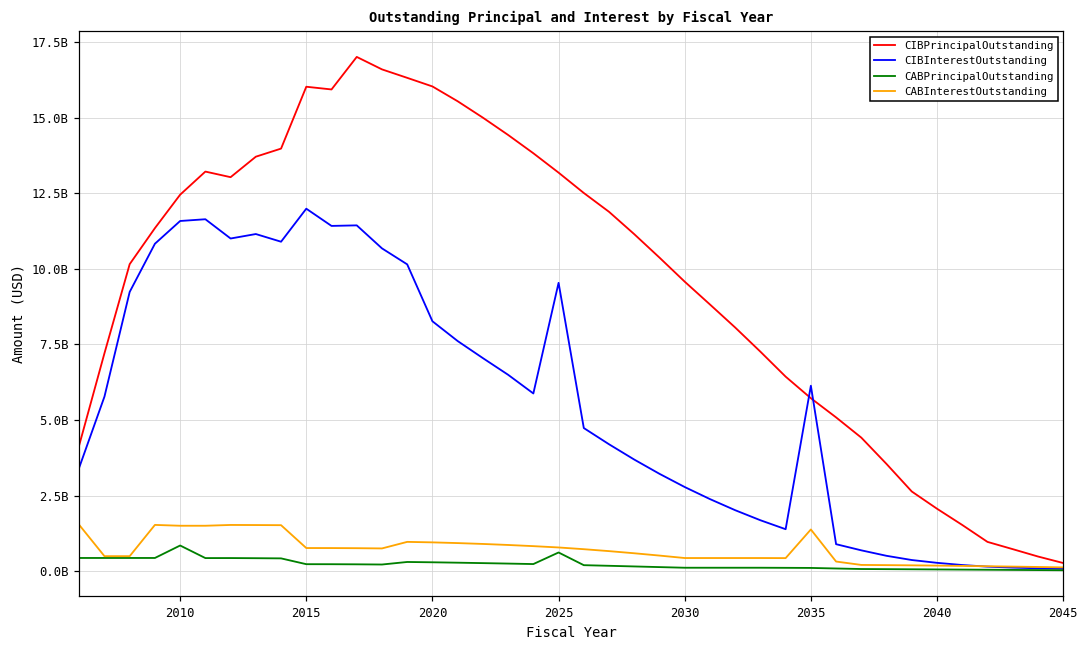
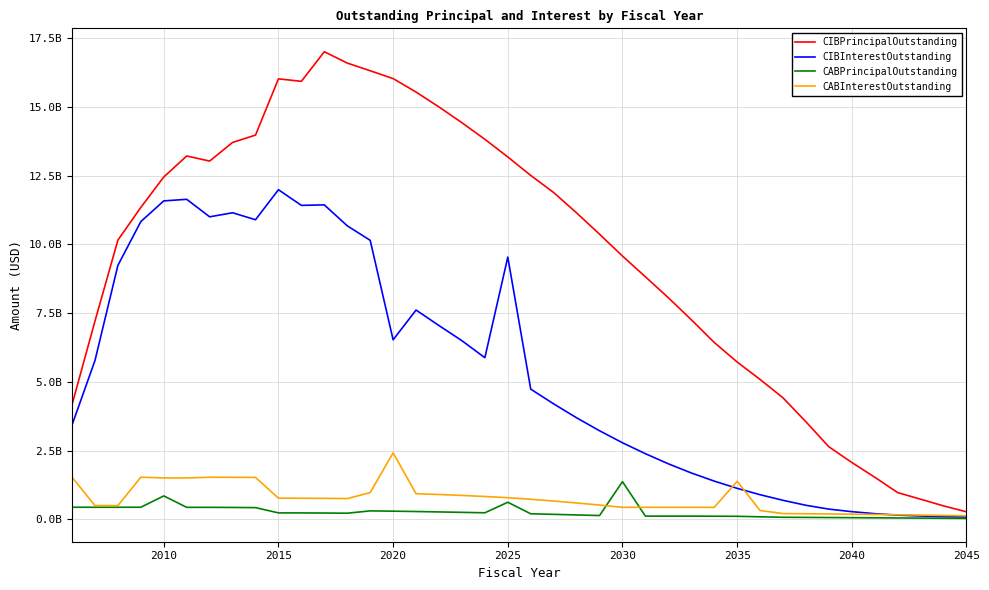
CIBInterestOutstanding, 2020: 8300000000 -> 6500000000
CABInterestOutstanding, 2020: 1000000000 -> 2400000000
CABPrincipalOutstanding, 2030: 100000000 -> 1400000000
CIBInterestOutstanding, 2035: 6100000000 -> 1100000000
